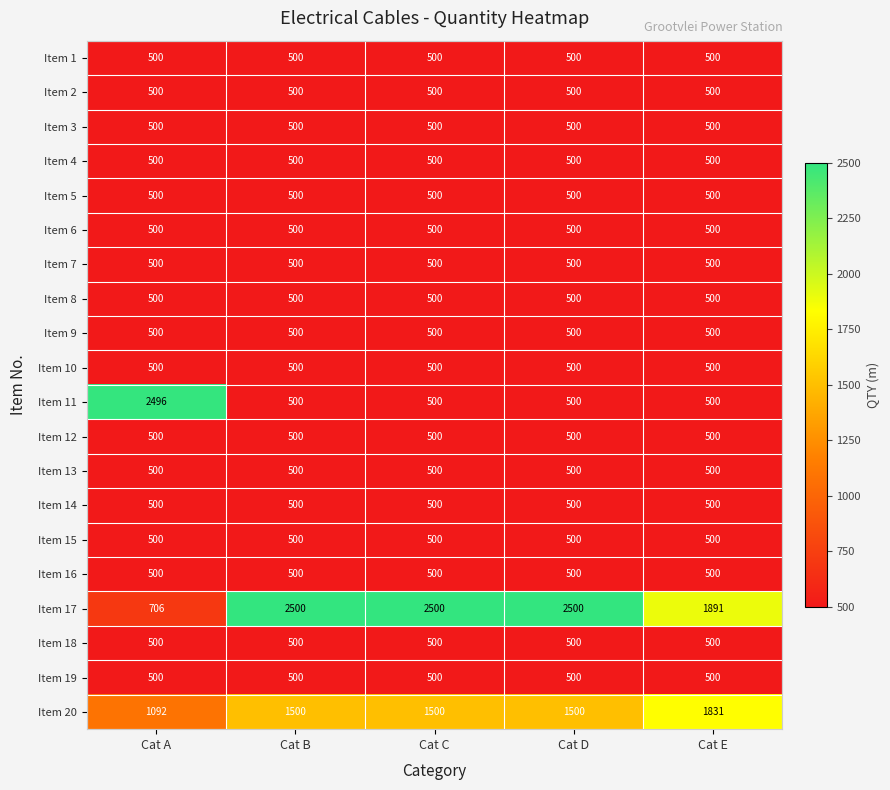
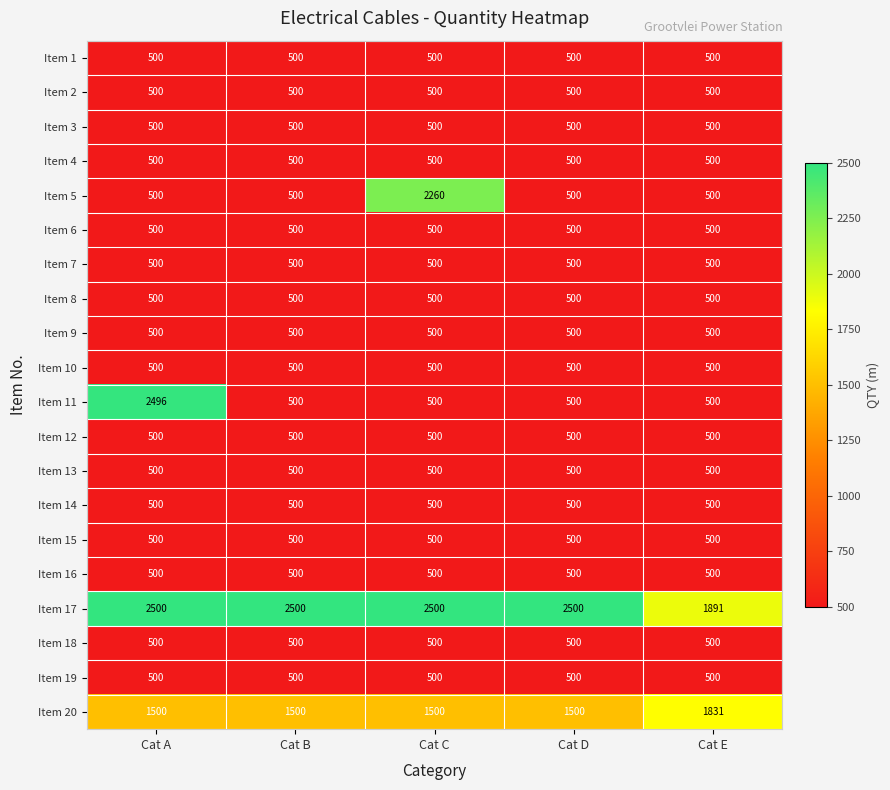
Item 5, Cat C: 500 -> 2260
Item 17, Cat A: 706 -> 2500
Item 20, Cat A: 1092 -> 1500
